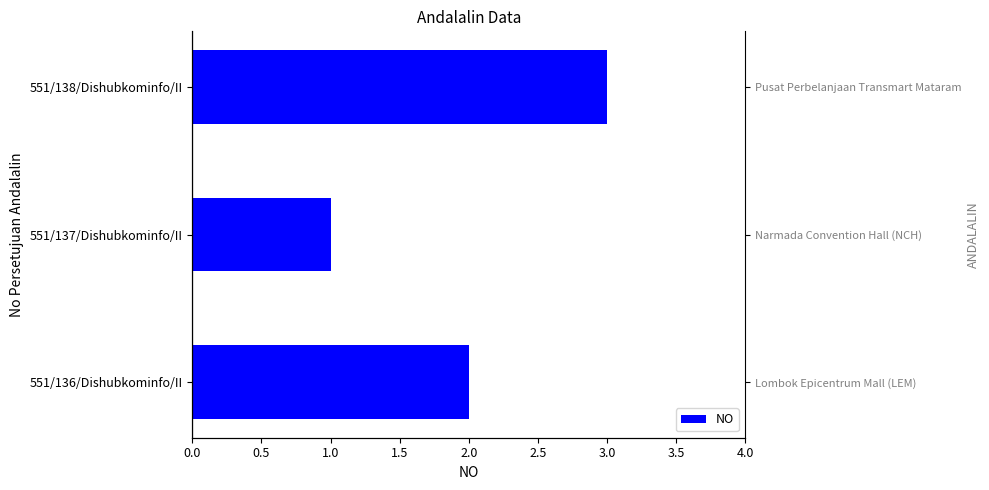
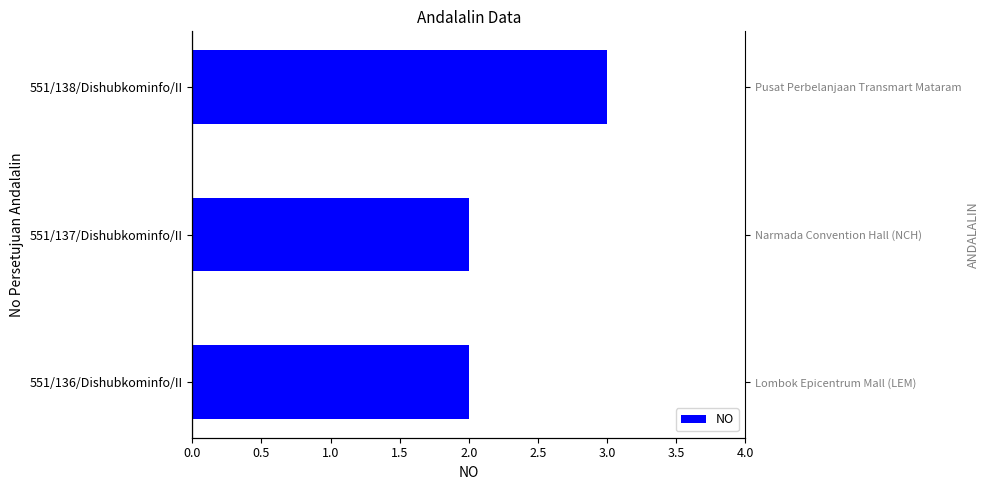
551/137/Dishubkominfo/II: 1 -> 2
